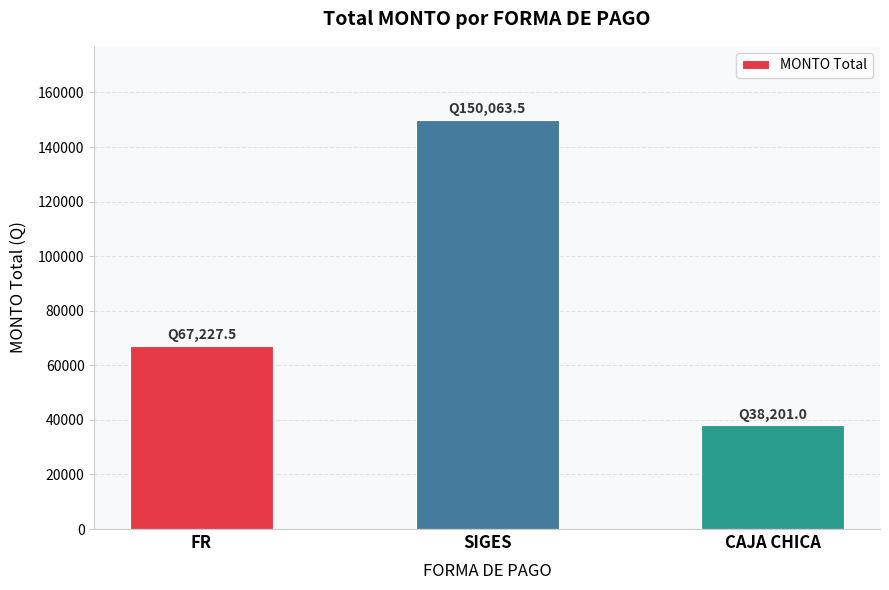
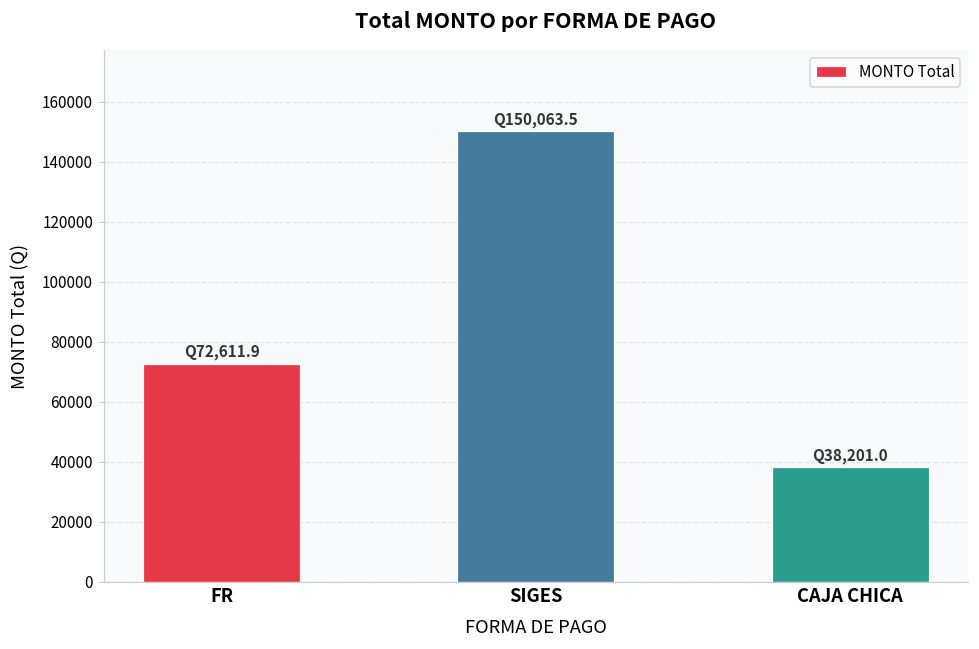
FR: 67,227.5 -> 72,611.9
